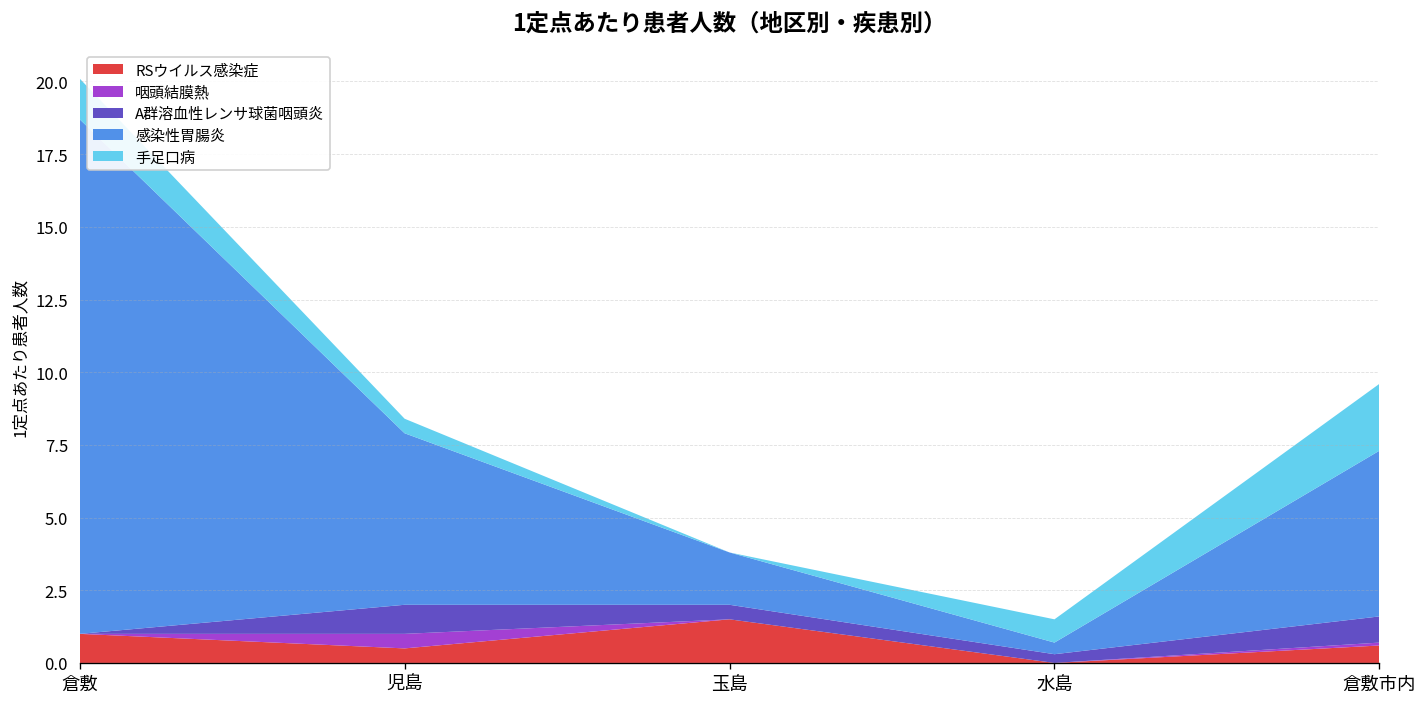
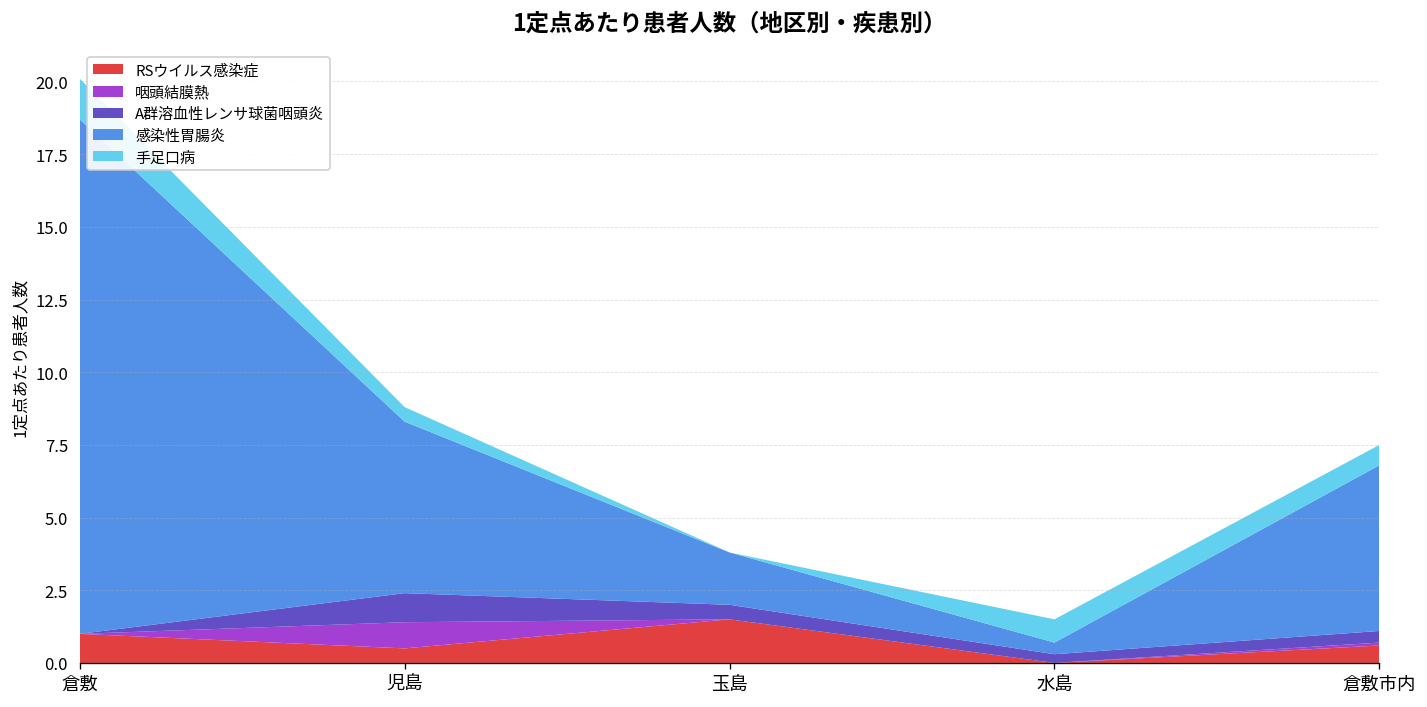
咽頭結膜熱, 児島: 0.5 -> 0.9
A群溶血性レンサ球菌咽頭炎, 倉敷市内: 0.9 -> 0.4
手足口病, 倉敷市内: 2.3 -> 0.7
